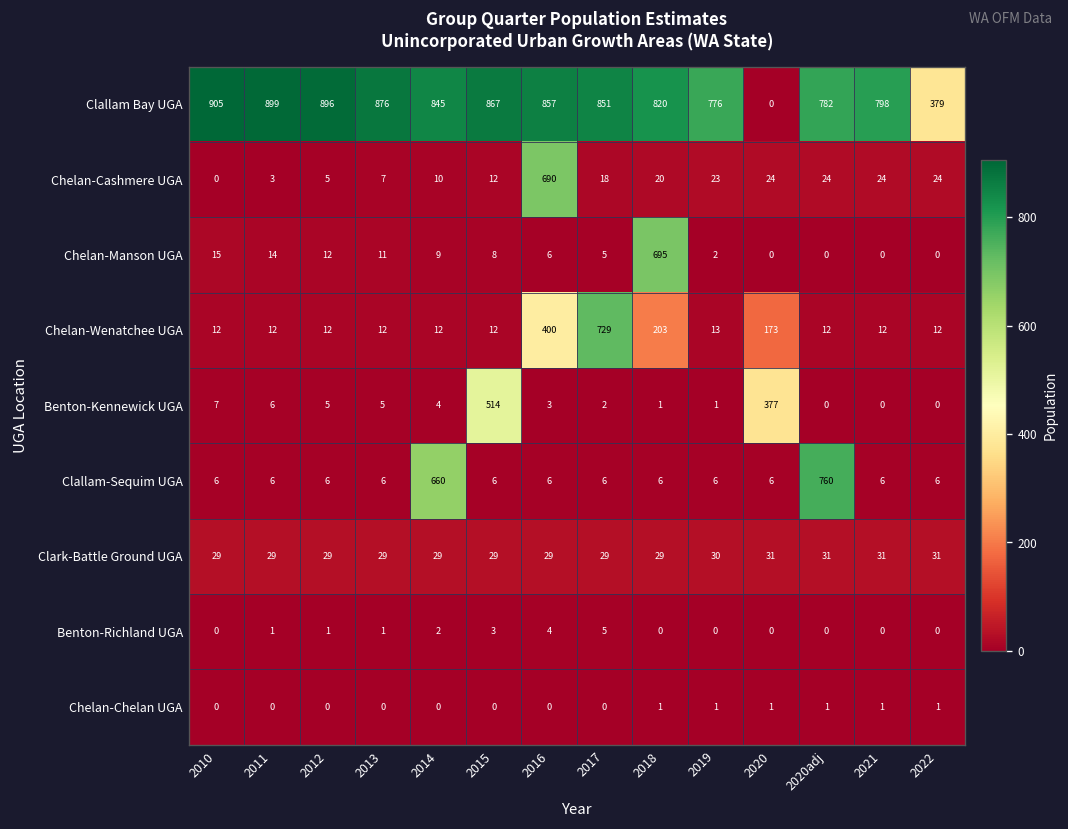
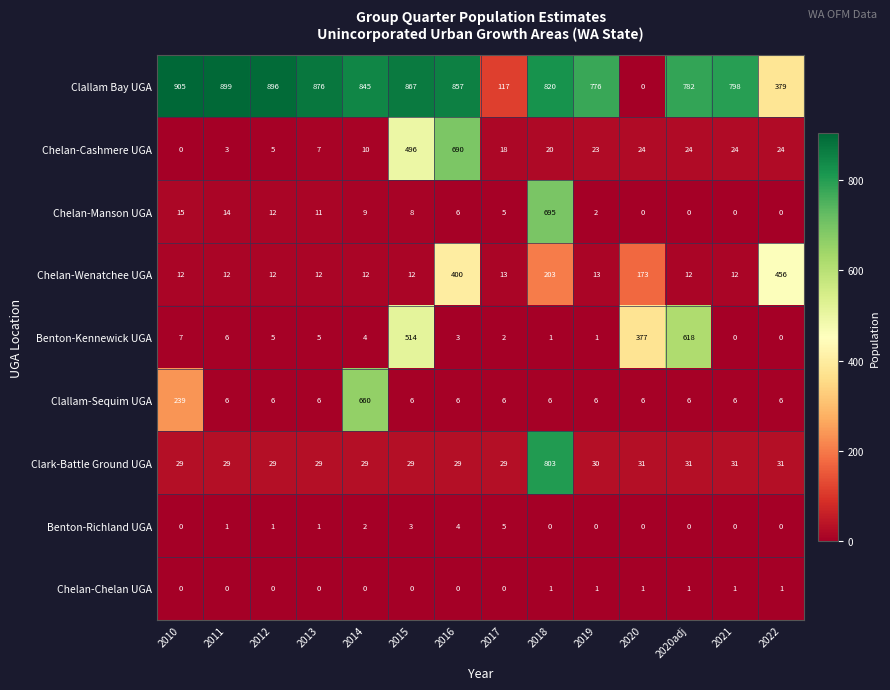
Clallam Bay UGA, 2017: 851 -> 117
Chelan-Cashmere UGA, 2015: 12 -> 496
Chelan-Wenatchee UGA, 2017: 729 -> 13
Chelan-Wenatchee UGA, 2022: 12 -> 456
Benton-Kennewick UGA, 2020adj: 0 -> 618
Clallam-Sequim UGA, 2010: 6 -> 239
Clallam-Sequim UGA, 2020adj: 760 -> 6
Clark-Battle Ground UGA, 2018: 29 -> 803
